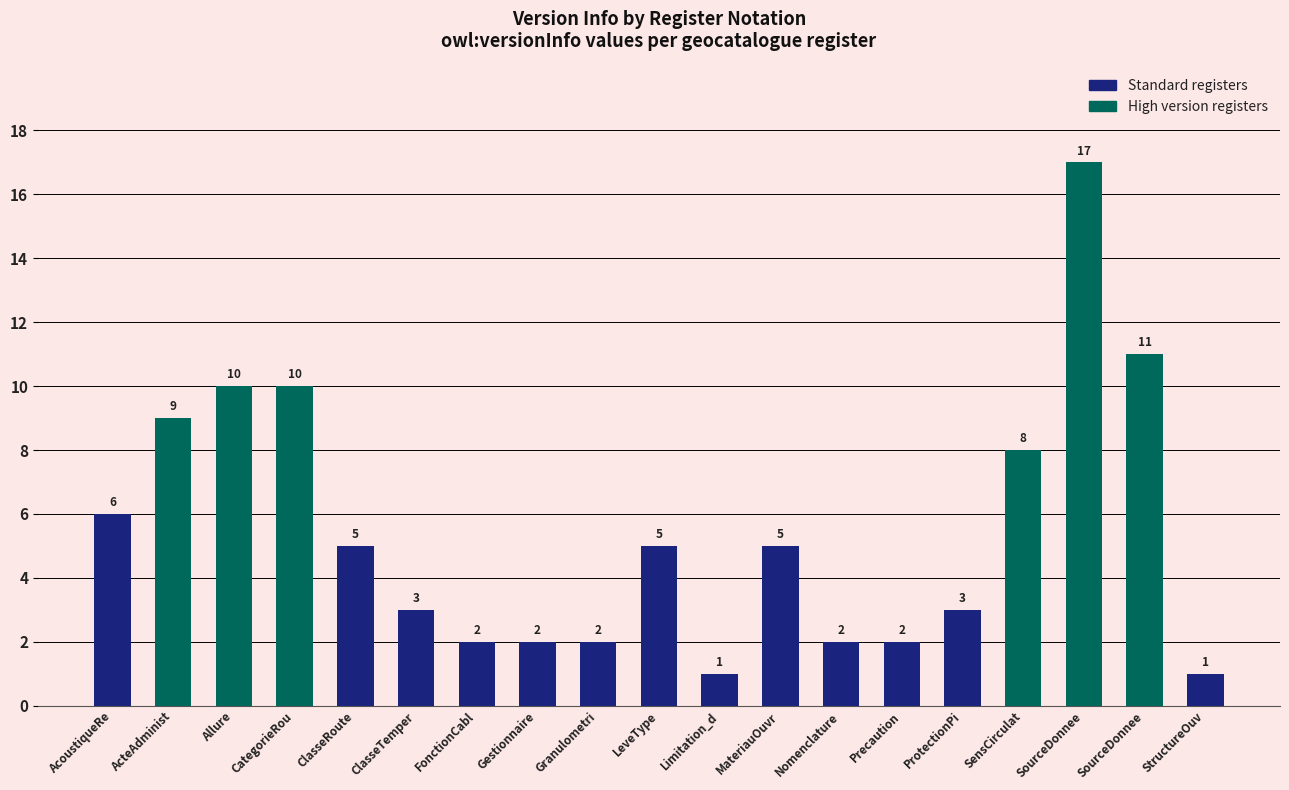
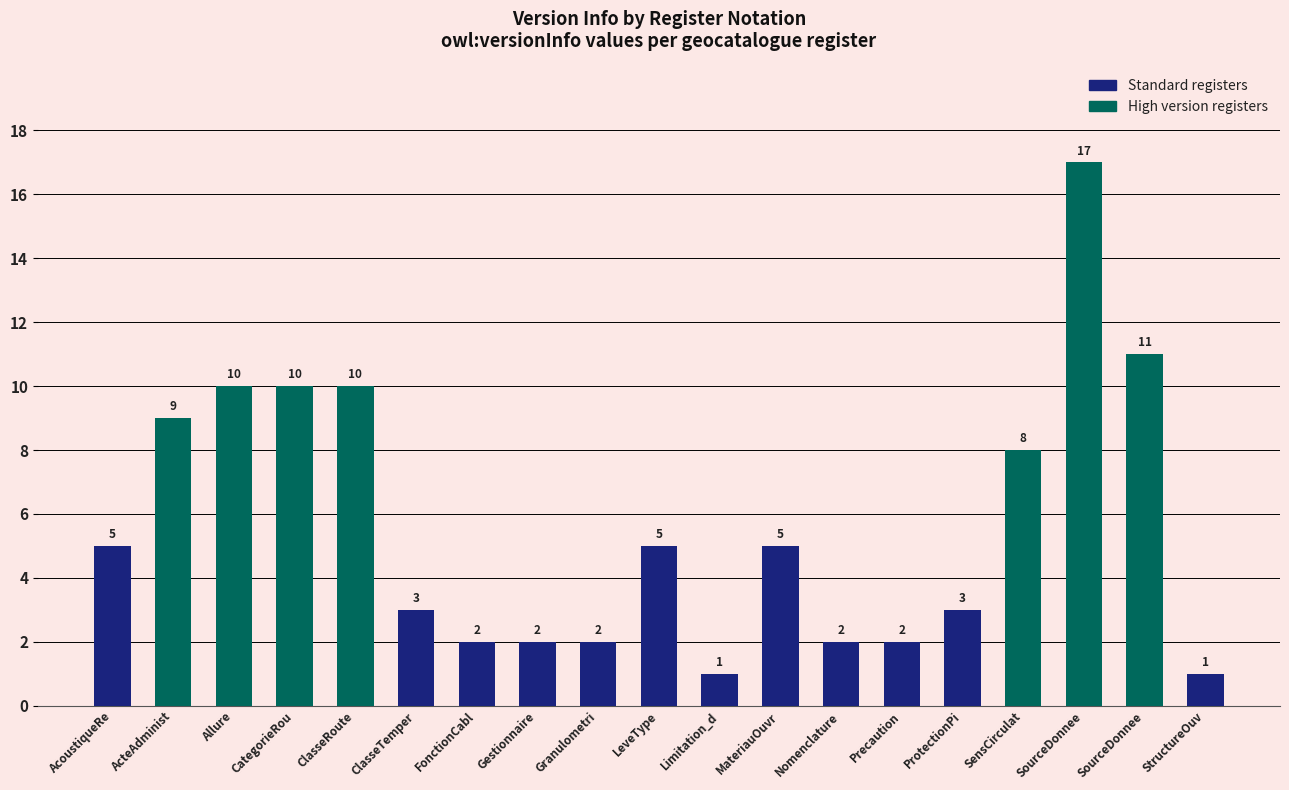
AcoustiqueRe: 6 -> 5
ClasseRoute: 5 -> 10
